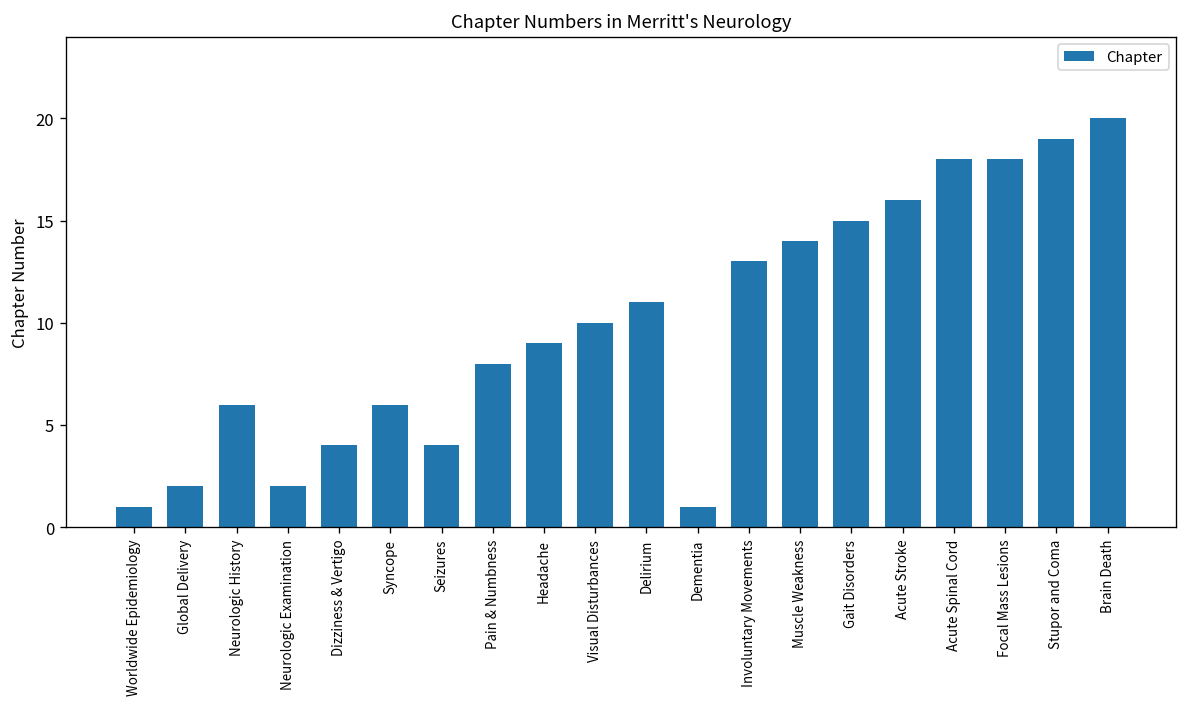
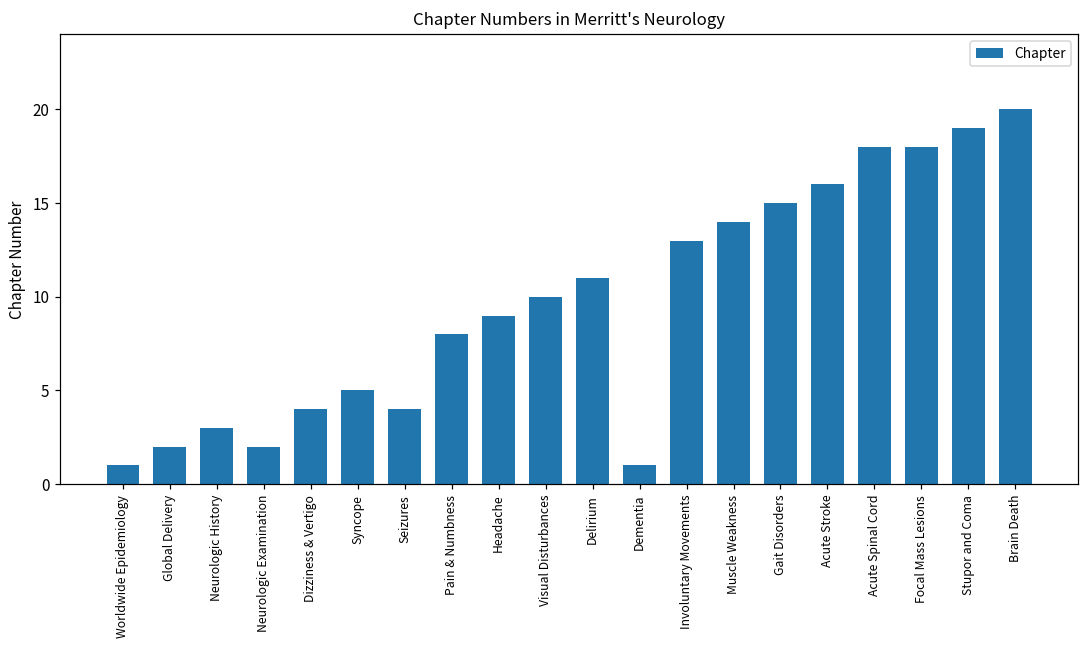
Neurologic History: 6 -> 3
Syncope: 6 -> 5
